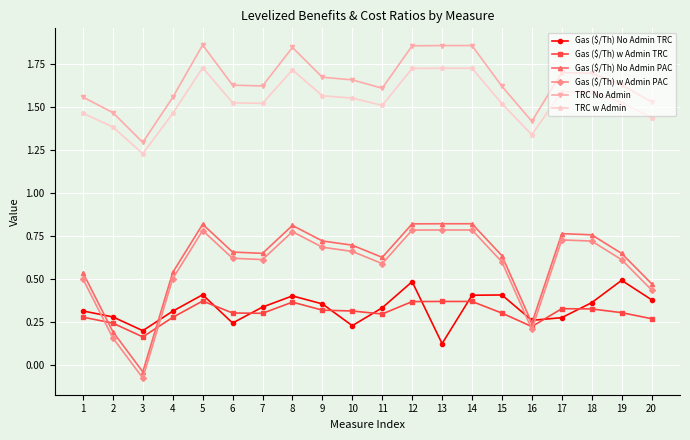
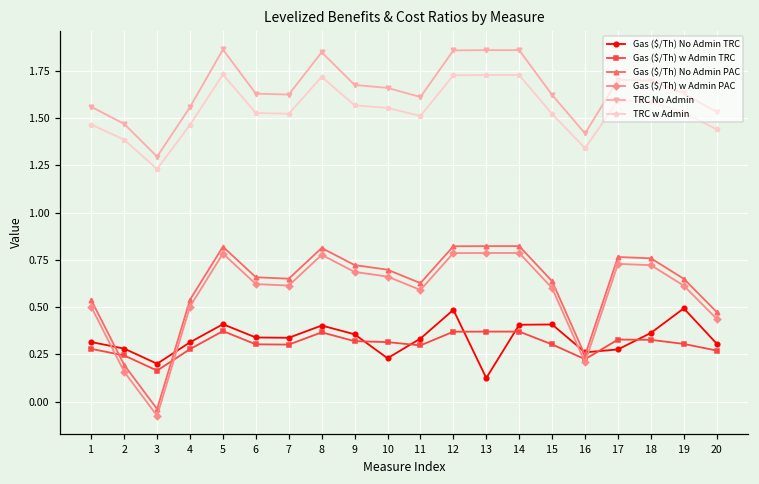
Gas ($/Th) No Admin TRC, 6: 0.25 -> 0.34
Gas ($/Th) No Admin TRC, 20: 0.38 -> 0.31
